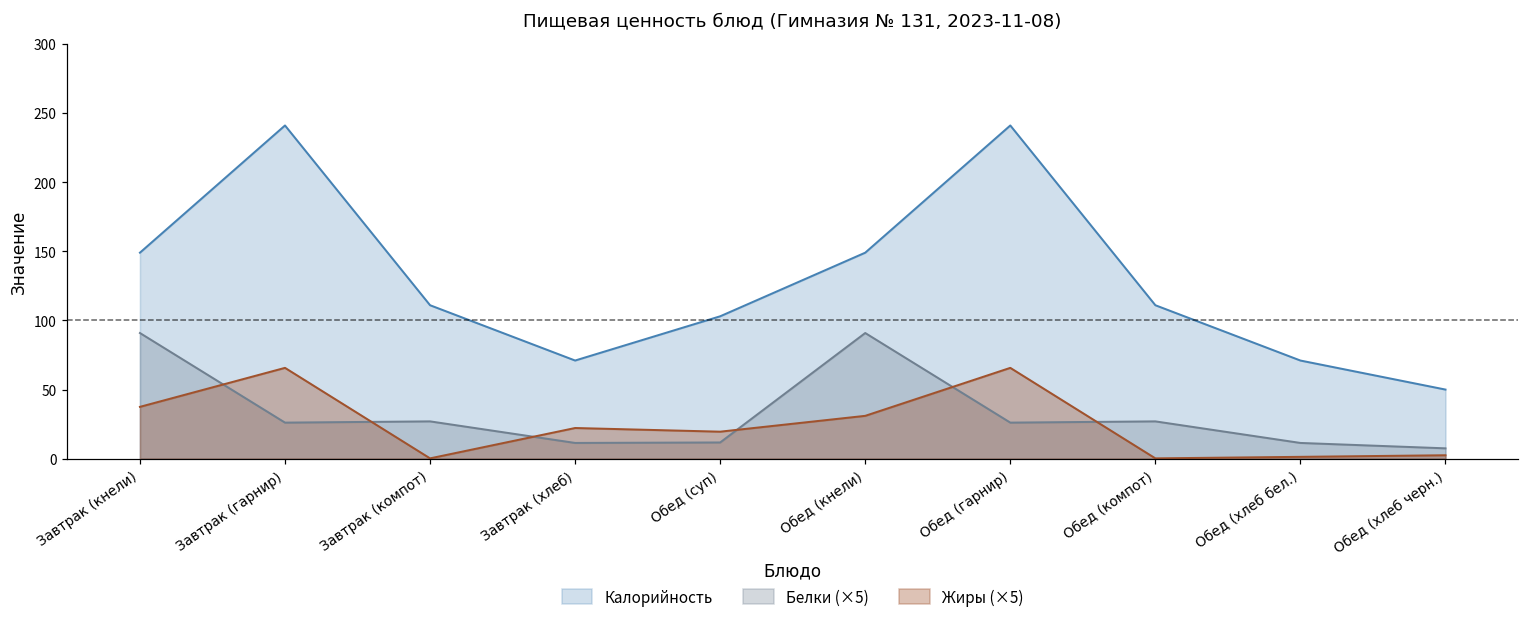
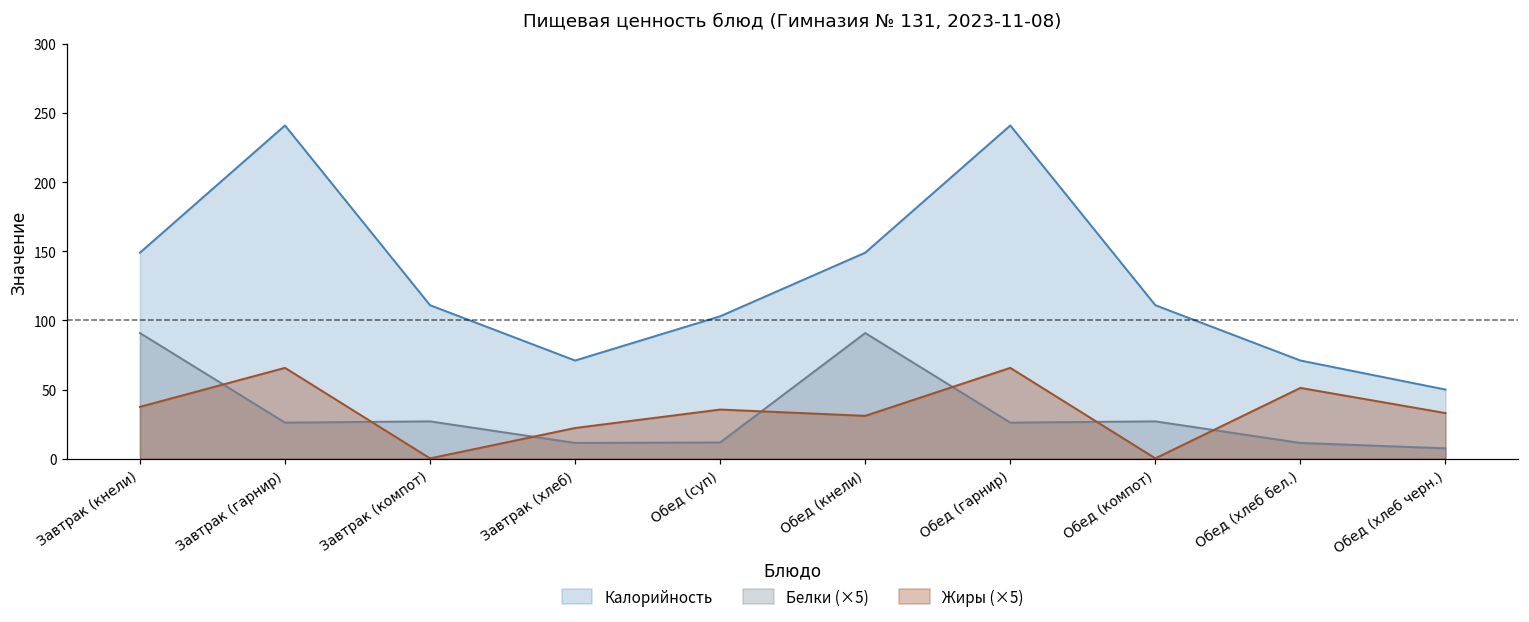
Жиры (×5), Обед (суп): 20 -> 36
Жиры (×5), Обед (хлеб бел.): 1 -> 51
Жиры (×5), Обед (хлеб черн.): 3 -> 33
